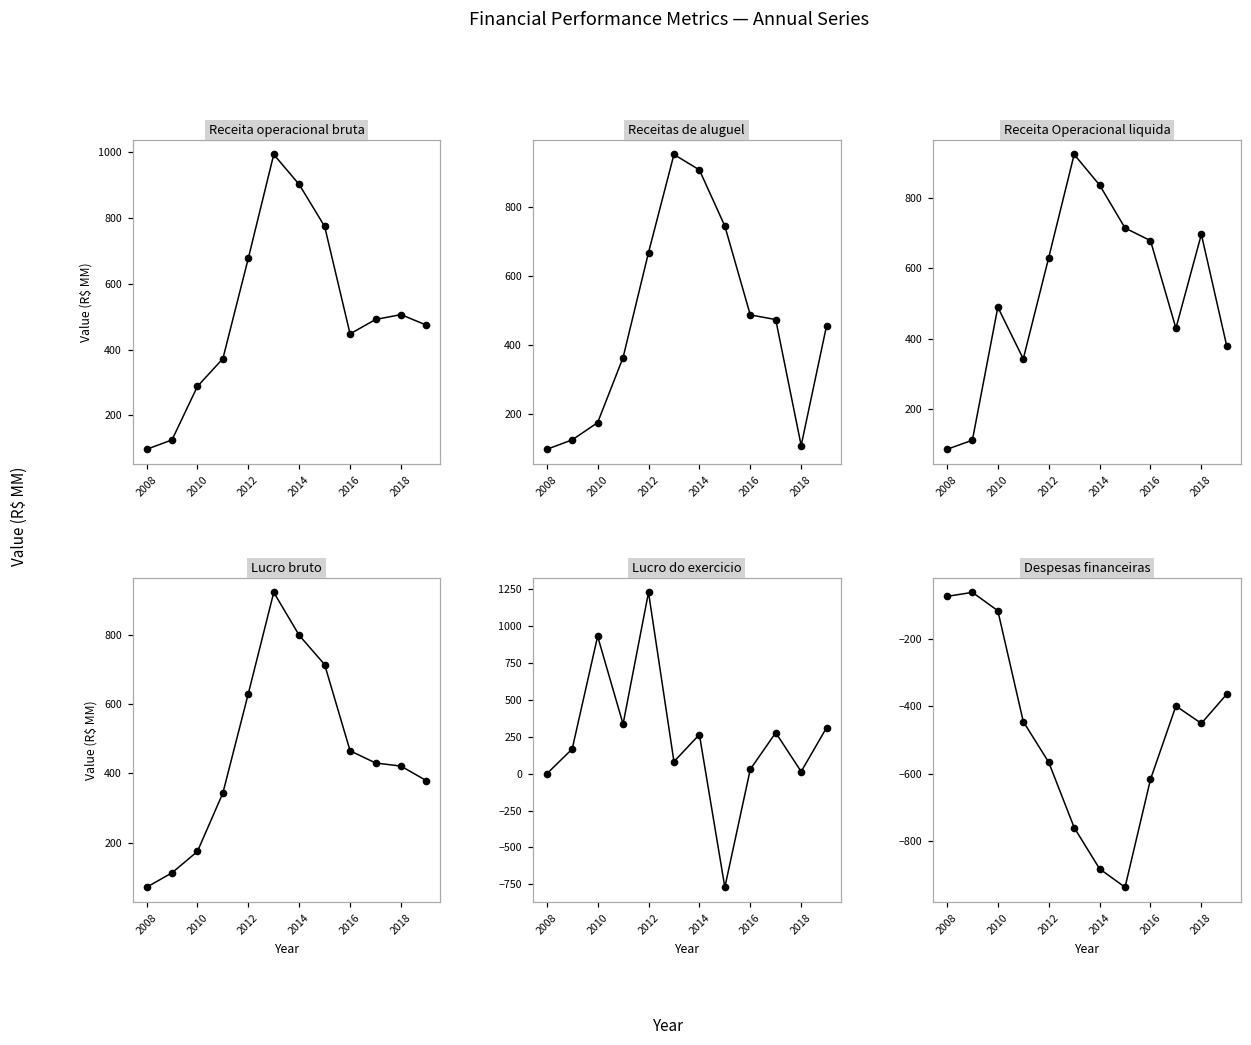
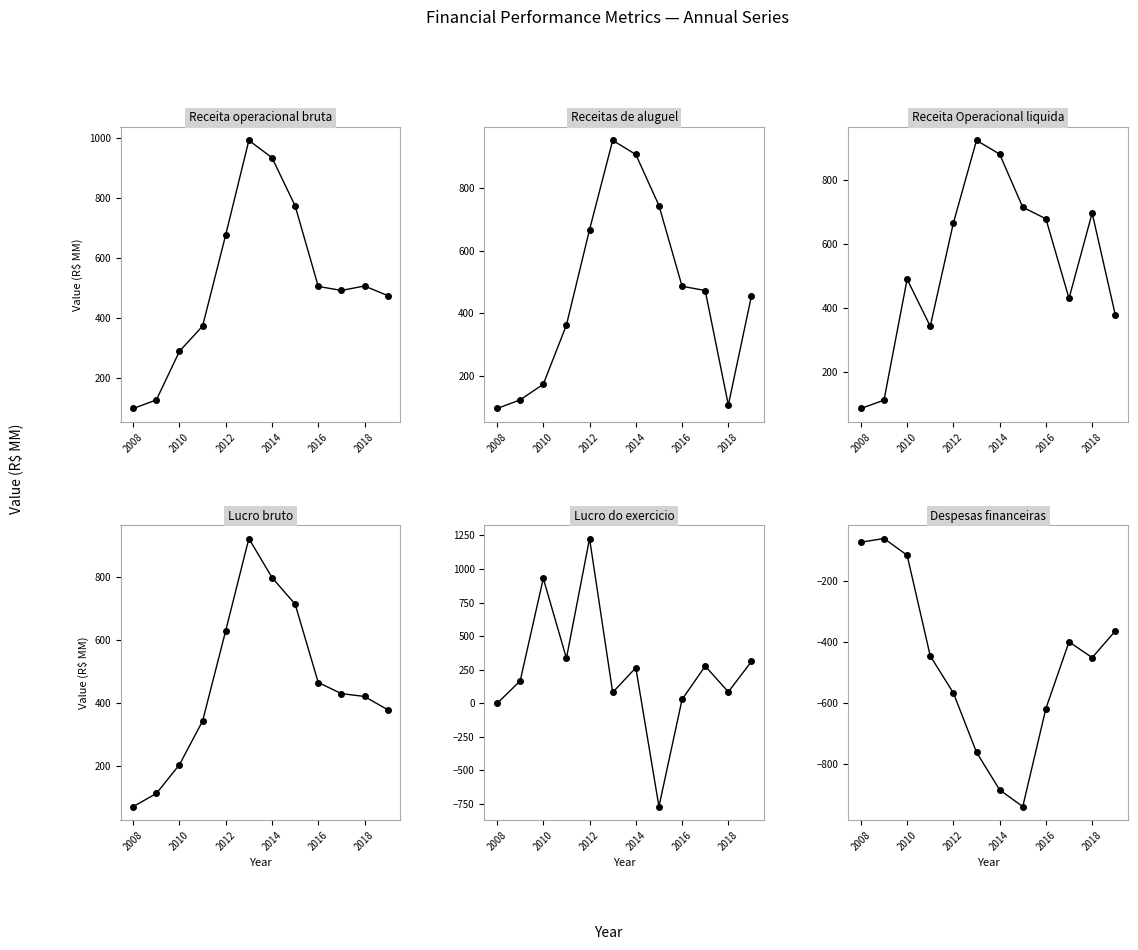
Receita operacional bruta, 2014: 900 -> 940
Receita operacional bruta, 2016: 450 -> 510
Receita Operacional liquida, 2012: 630 -> 670
Receita Operacional liquida, 2014: 840 -> 880
Lucro bruto, 2010: 170 -> 200
Lucro do exercicio, 2018: 10 -> 80
